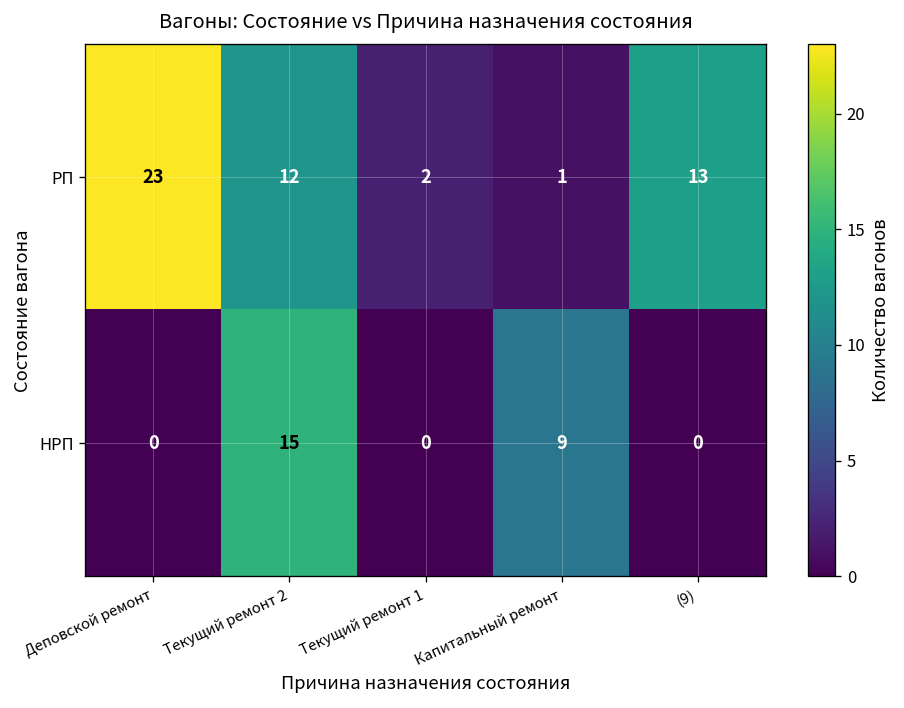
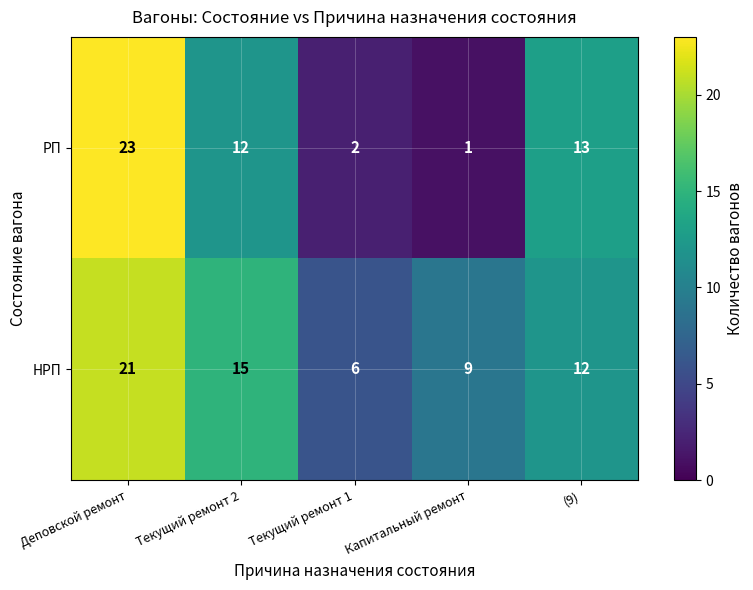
HPП, Деповской ремонт: 0 -> 21
HPП, Текущий ремонт 1: 0 -> 6
HPП, (9): 0 -> 12
